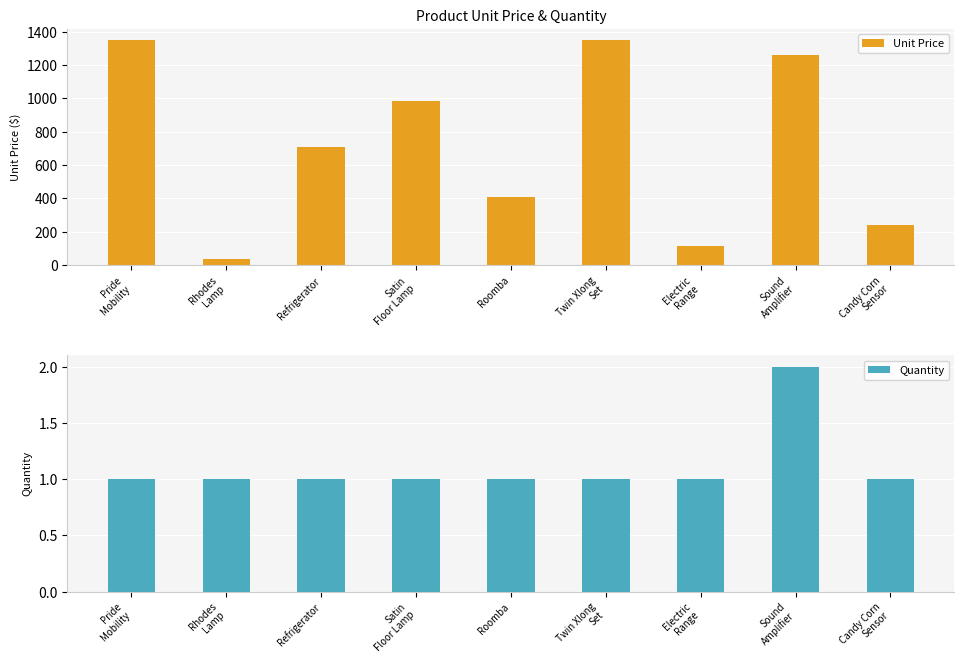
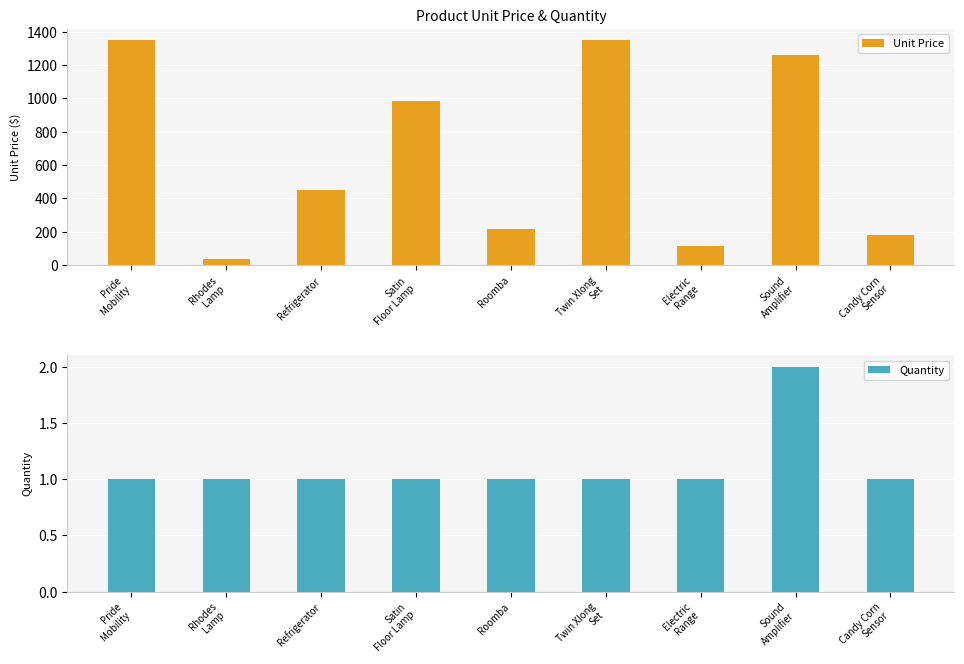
Product Unit Price & Quantity, Refrigerator: 710 -> 450
Product Unit Price & Quantity, Roomba: 410 -> 220
Product Unit Price & Quantity, Candy Corn Sensor: 240 -> 180
